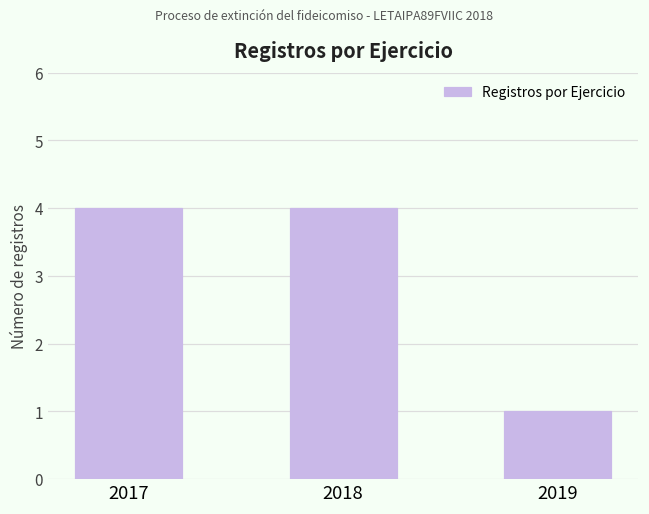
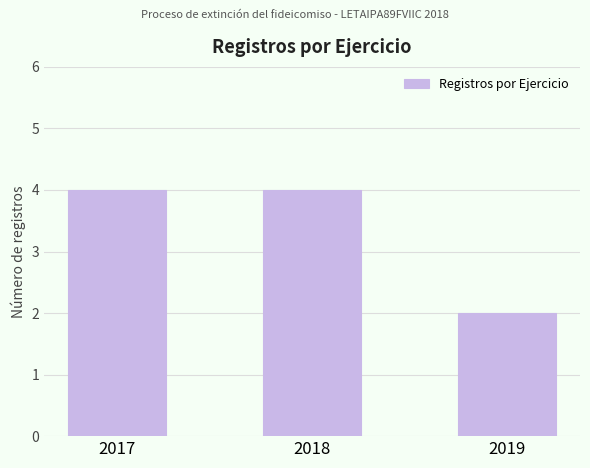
2019: 1 -> 2
